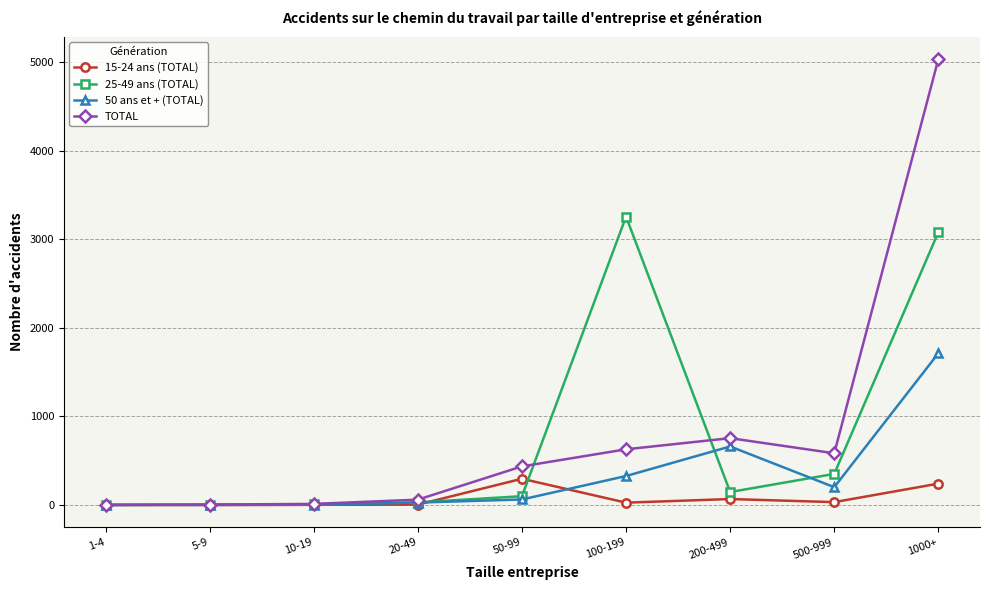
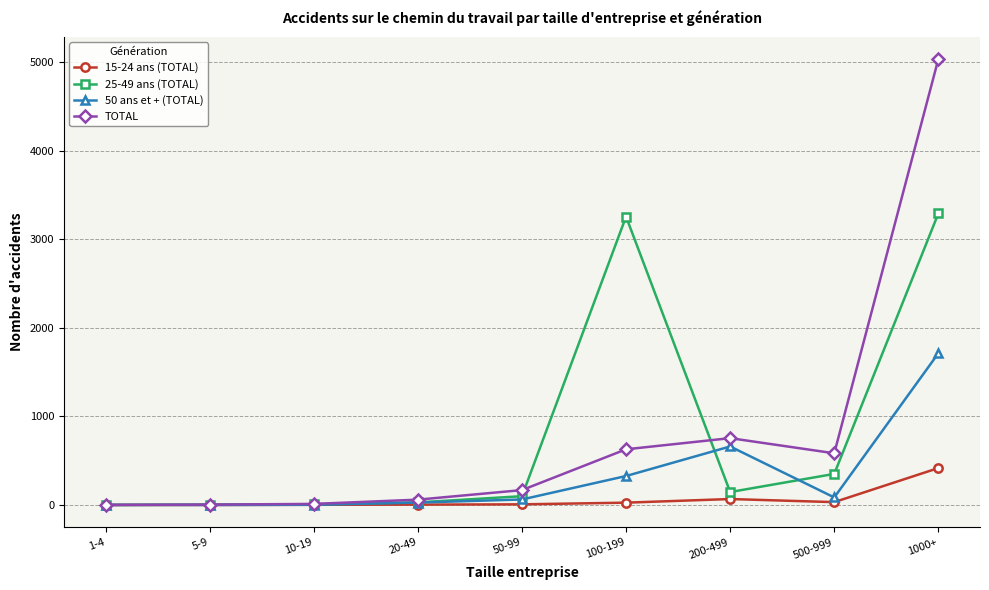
15-24 ans (TOTAL), 50-99: 300 -> 0
TOTAL, 50-99: 400 -> 200
50 ans et + (TOTAL), 500-999: 200 -> 100
15-24 ans (TOTAL), 1000+: 200 -> 400
25-49 ans (TOTAL), 1000+: 3100 -> 3300
